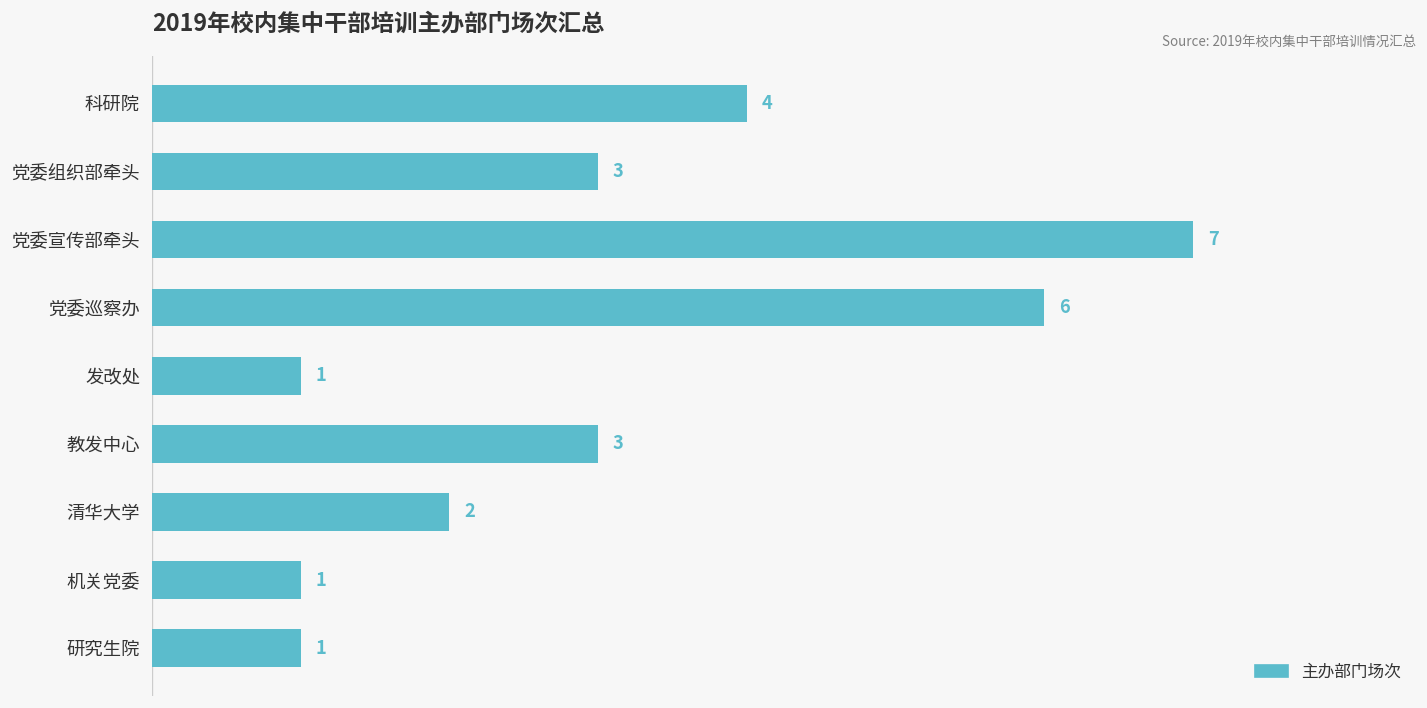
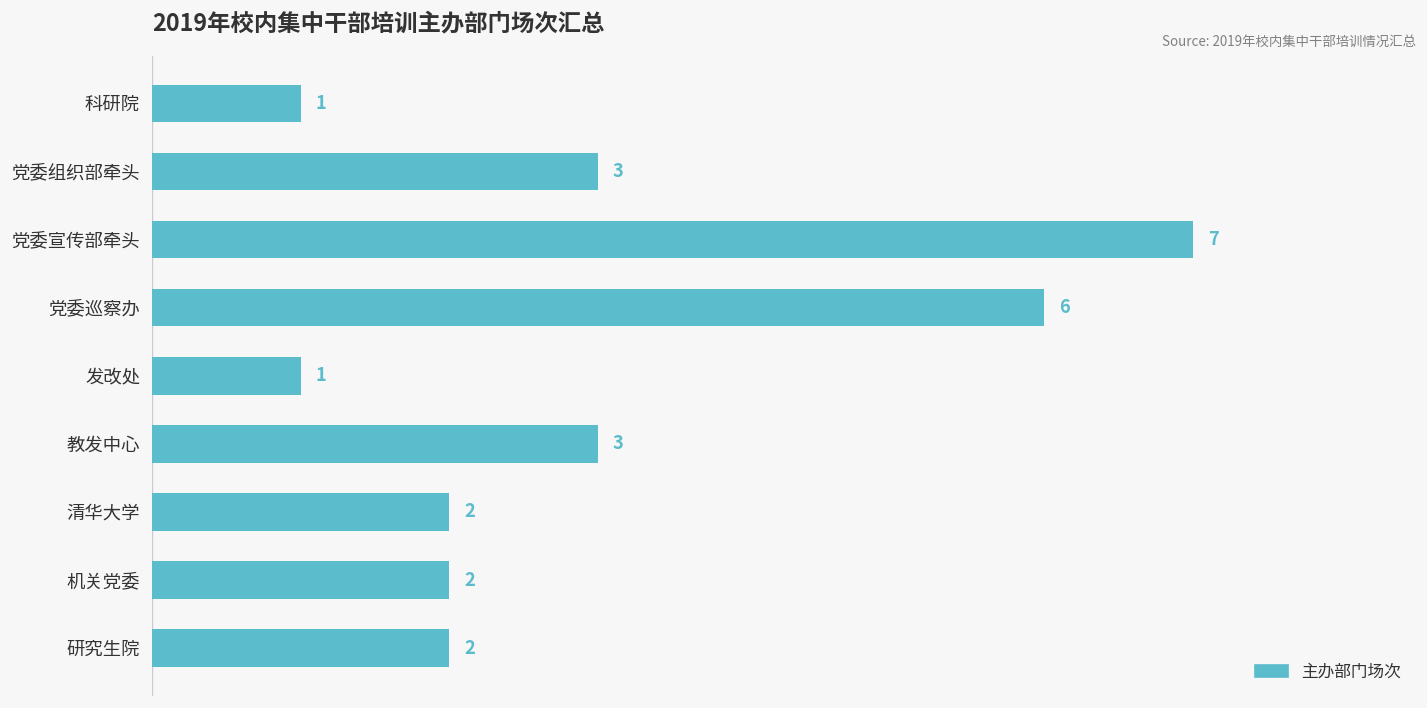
科研院: 4 -> 1
机关党委: 1 -> 2
研究生院: 1 -> 2
